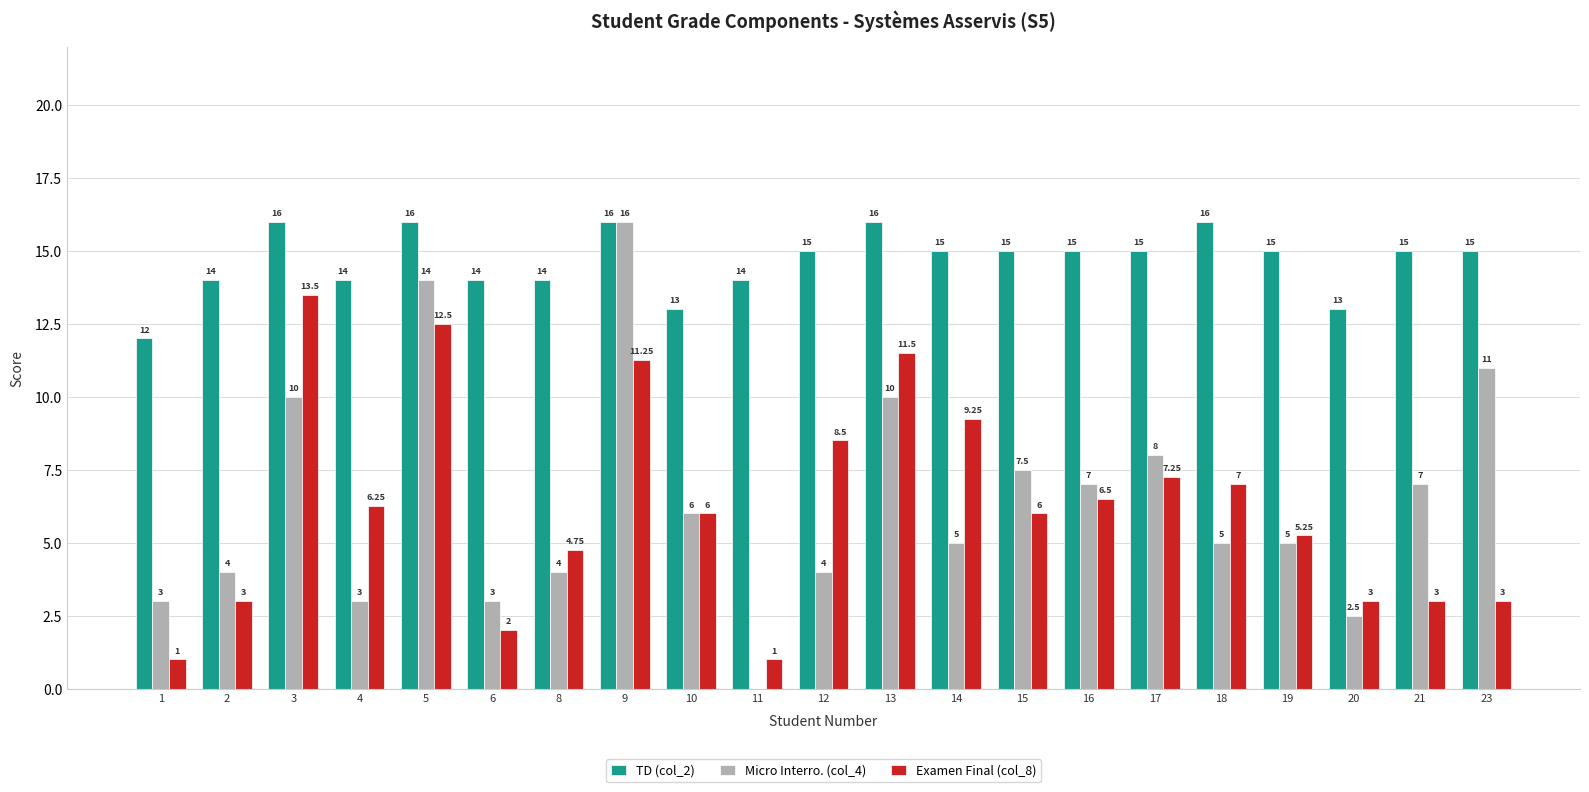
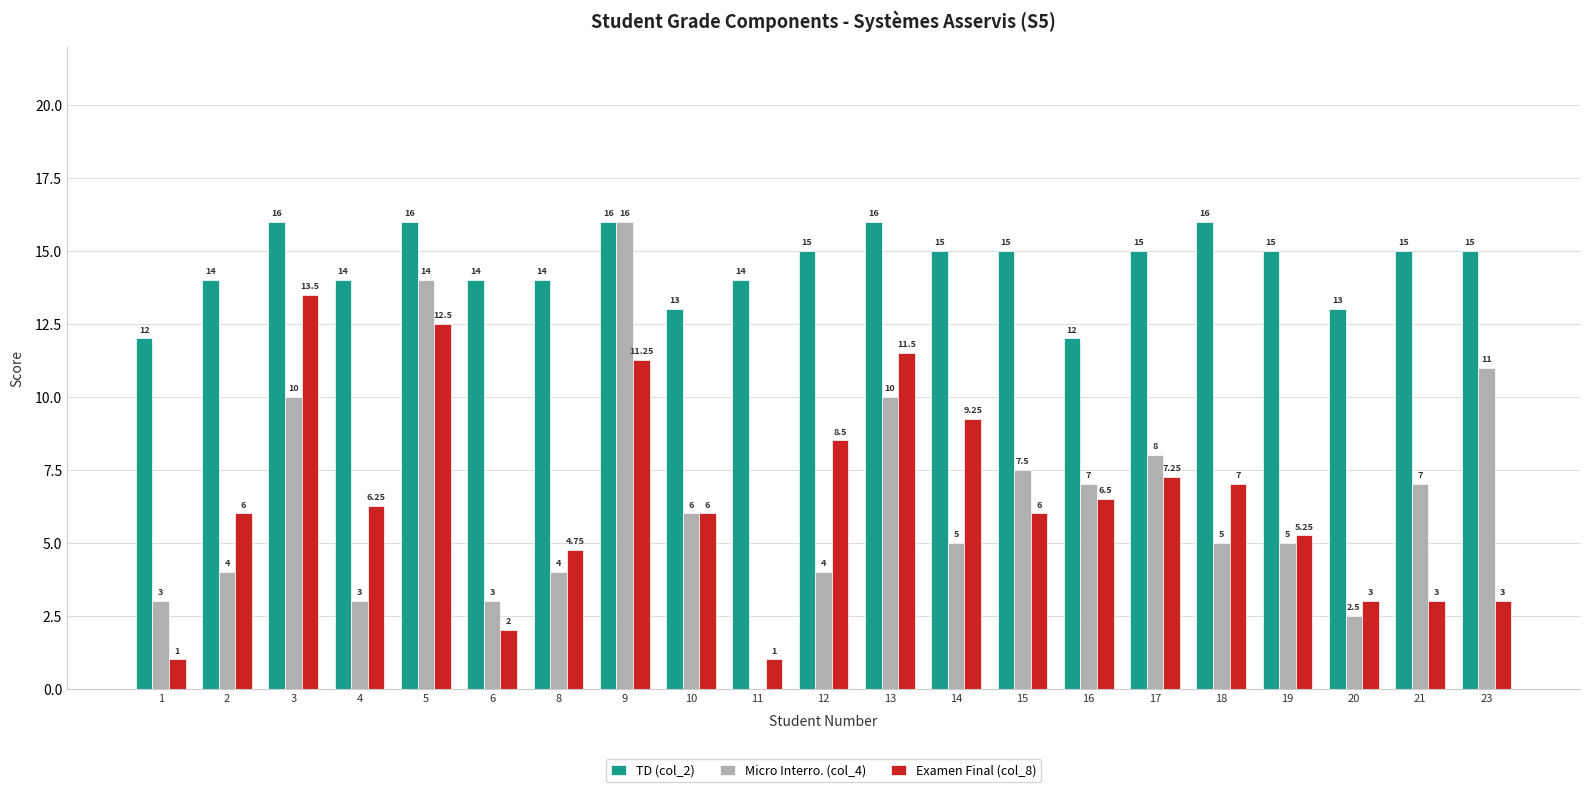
Examen Final (col_8), 2: 3 -> 6
TD (col_2), 16: 15 -> 12
